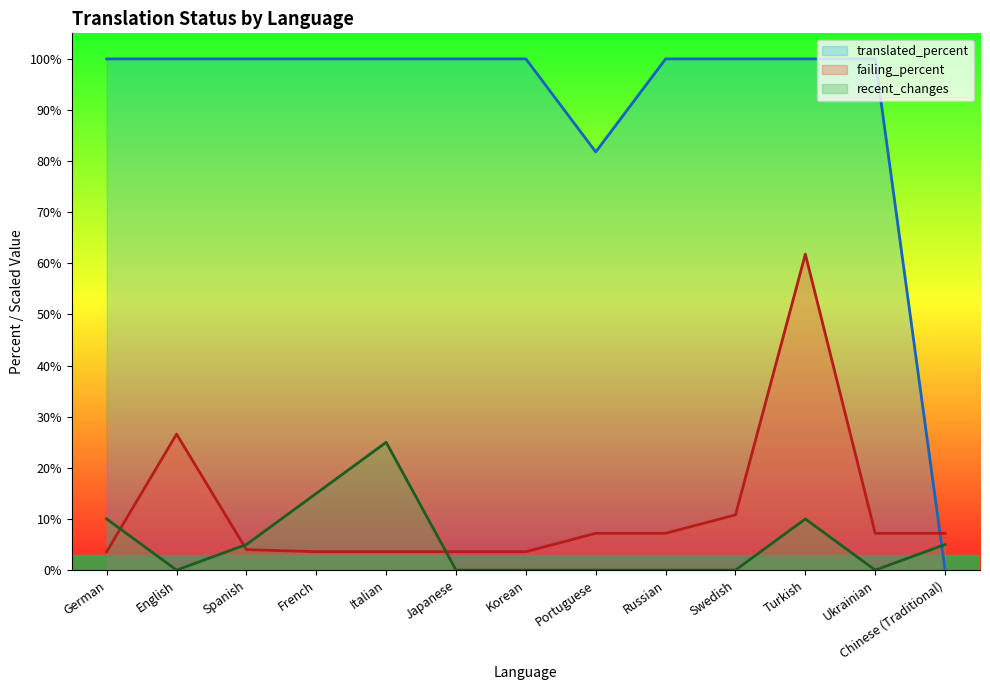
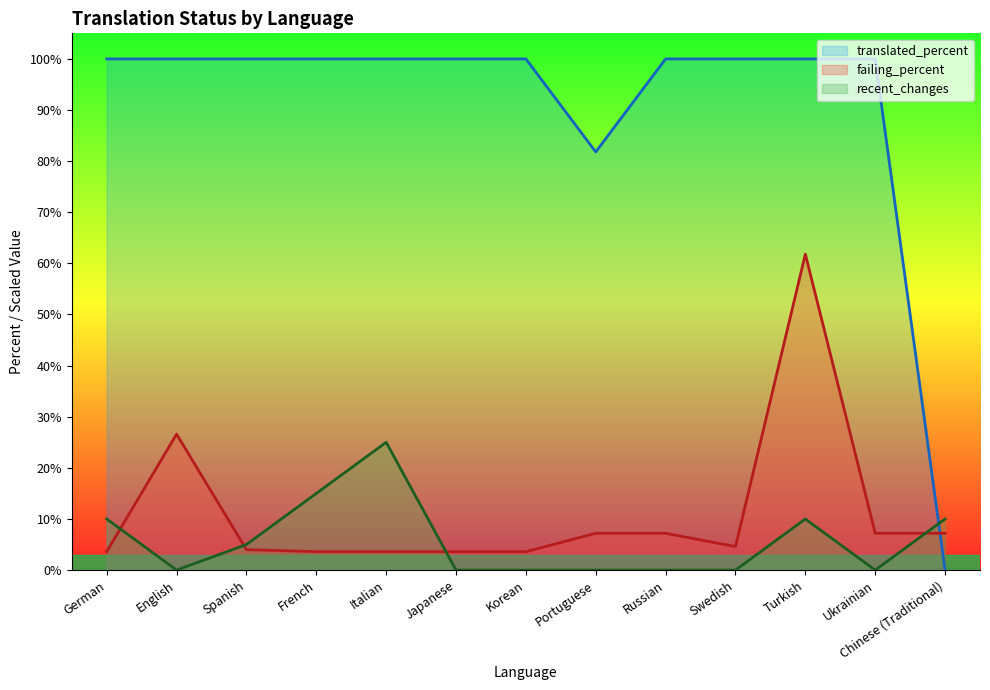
failing_percent, Swedish: 11% -> 5%
recent_changes, Chinese (Traditional): 5% -> 10%
